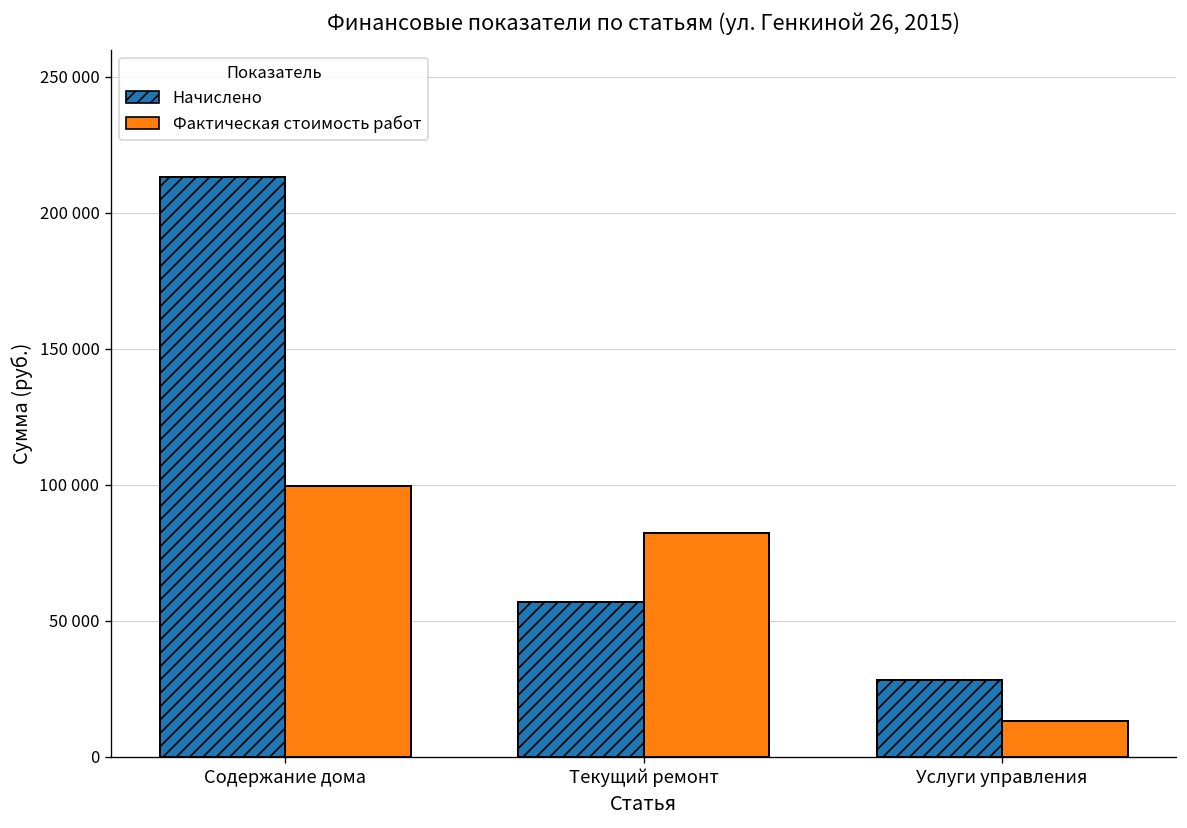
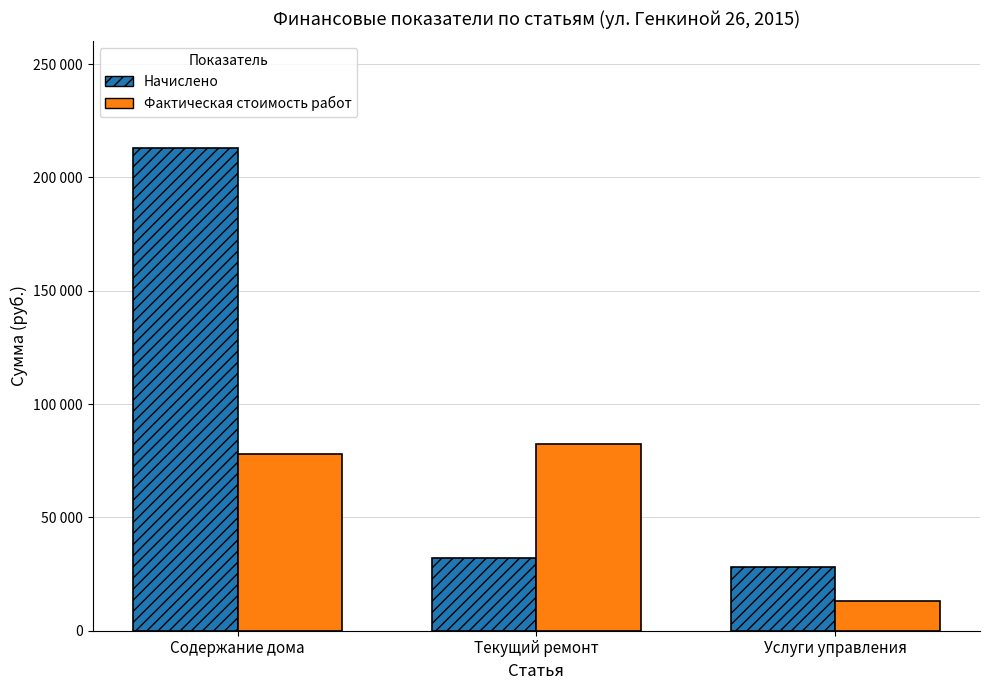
Фактическая стоимость работ, Содержание дома: 100000 -> 78000
Начислено, Текущий ремонт: 57000 -> 32000
